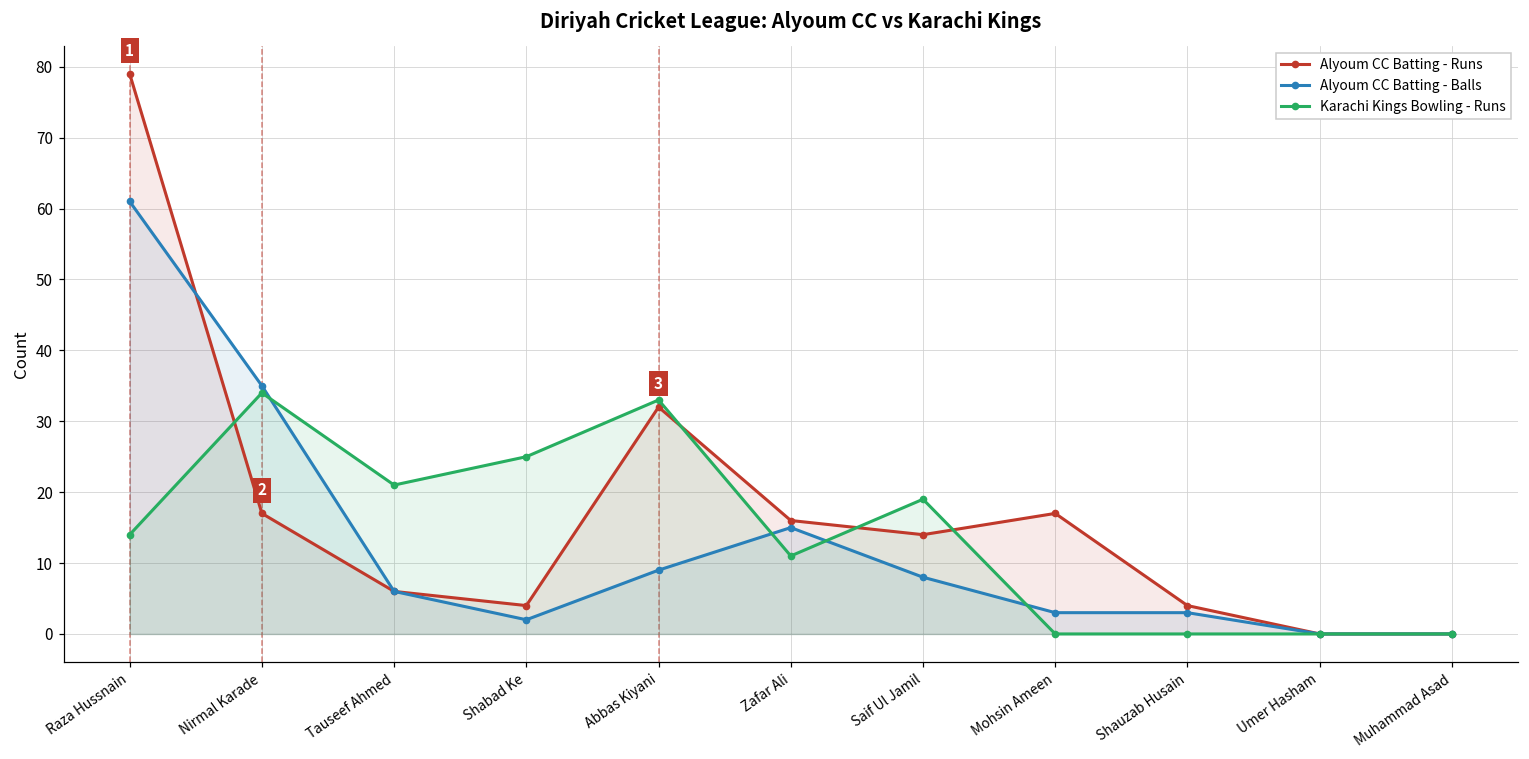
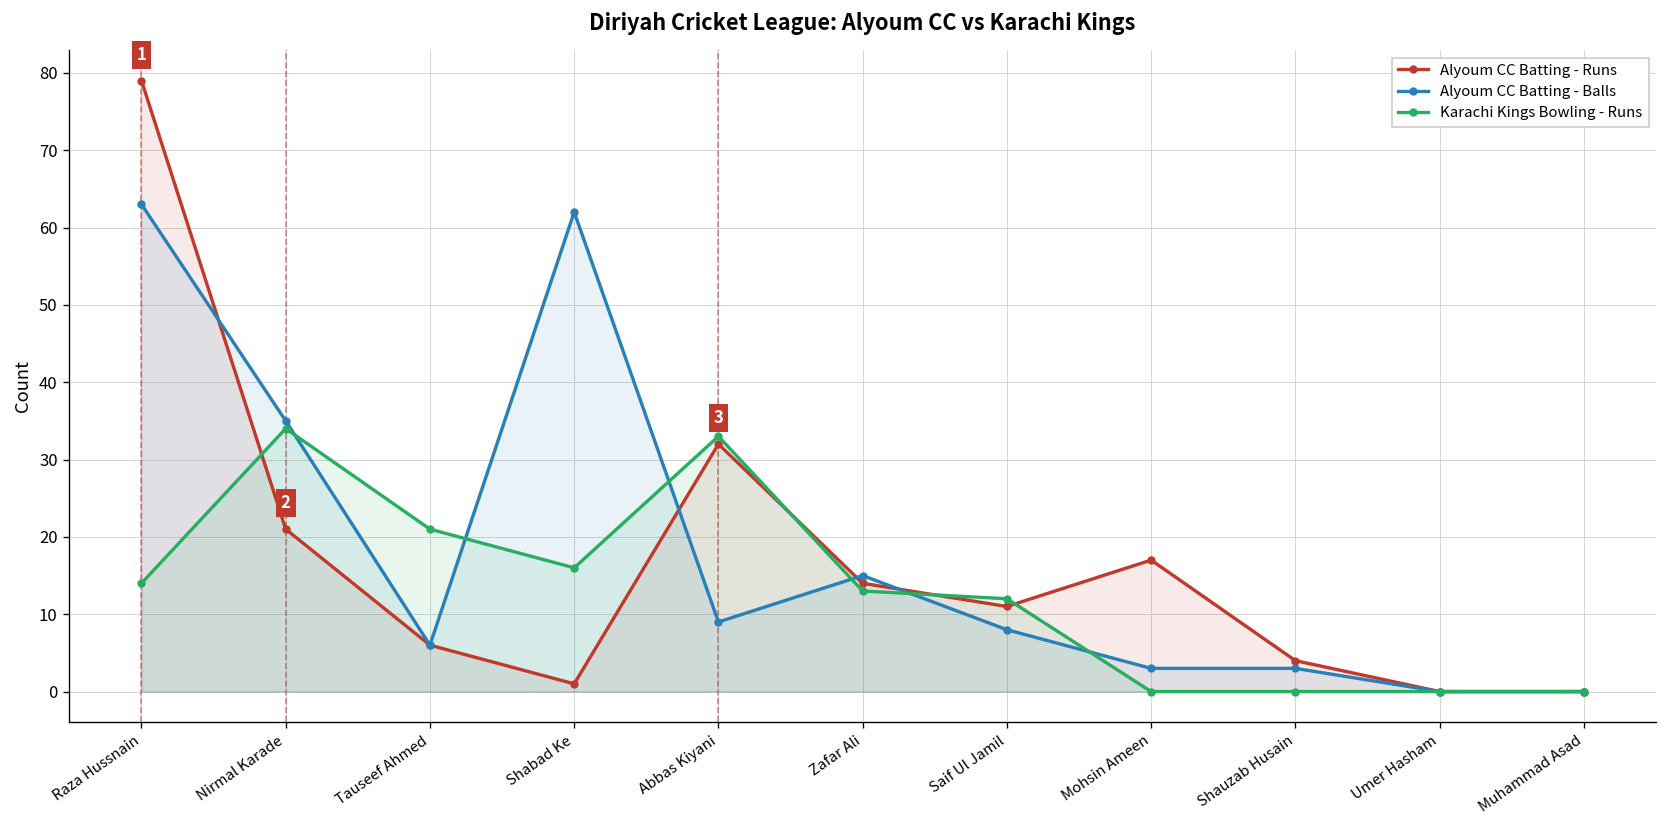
Alyoum CC Batting - Balls, Raza Hussnain: 61 -> 63
Alyoum CC Batting - Runs, Nirmal Karade: 17 -> 21
Alyoum CC Batting - Runs, Shabad Ke: 4 -> 1
Alyoum CC Batting - Balls, Shabad Ke: 2 -> 62
Karachi Kings Bowling - Runs, Shabad Ke: 25 -> 16
Alyoum CC Batting - Runs, Zafar Ali: 16 -> 14
Karachi Kings Bowling - Runs, Zafar Ali: 11 -> 13
Alyoum CC Batting - Runs, Saif Ul Jamil: 14 -> 11
Karachi Kings Bowling - Runs, Saif Ul Jamil: 19 -> 12
